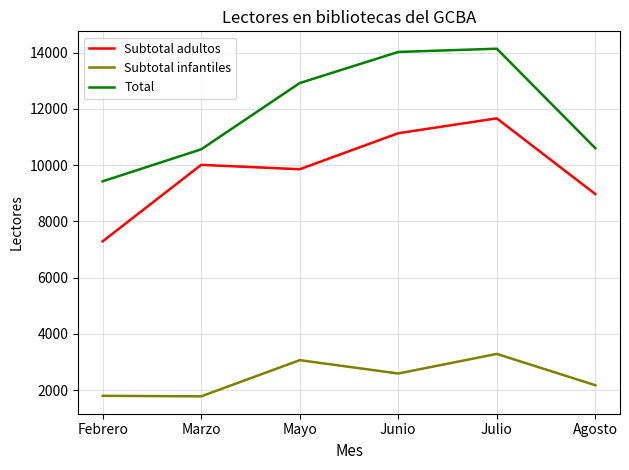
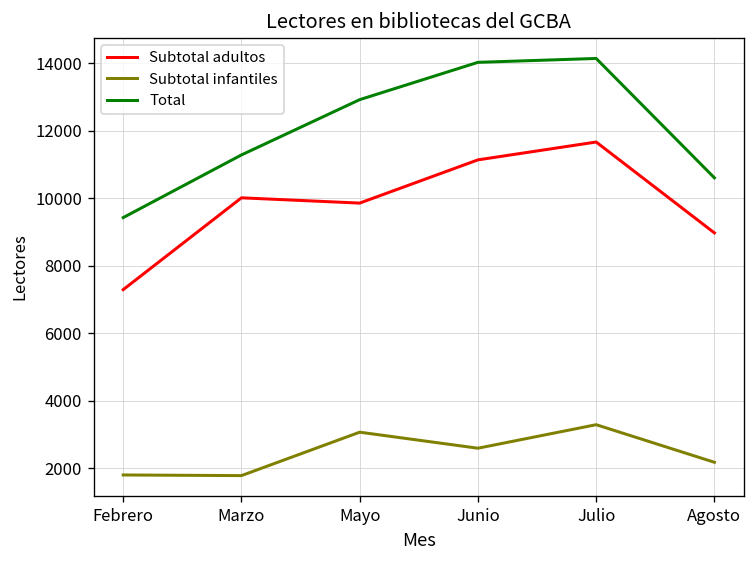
Total, Marzo: 10600 -> 11300
